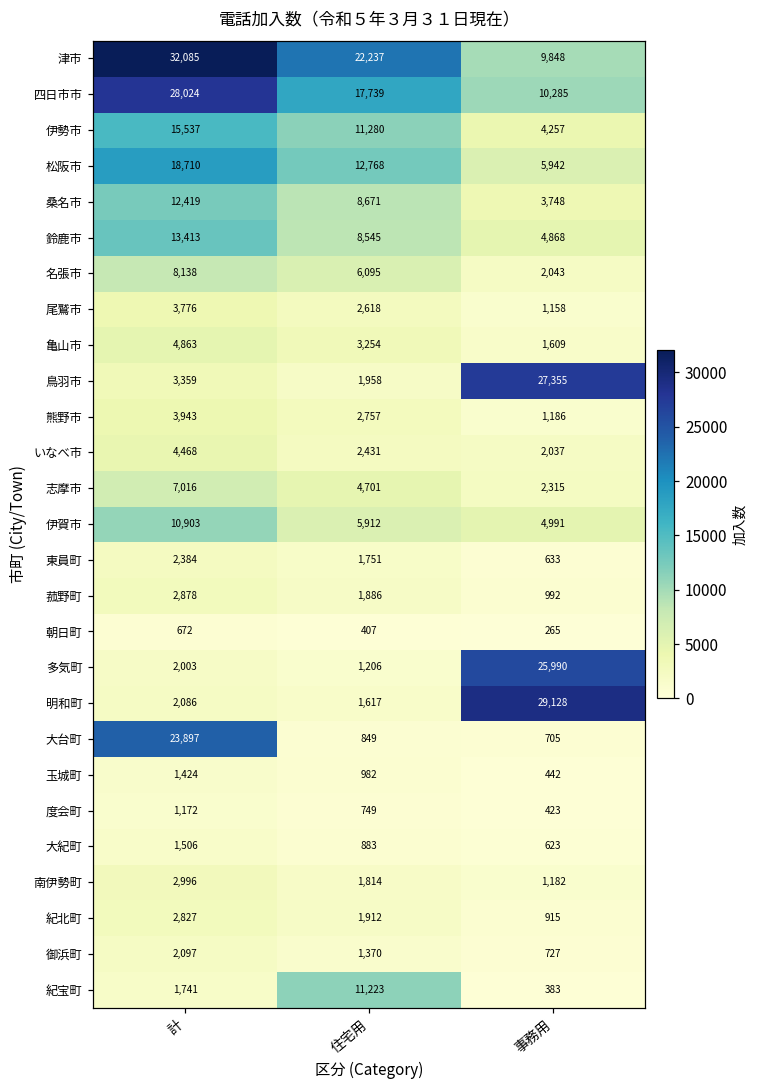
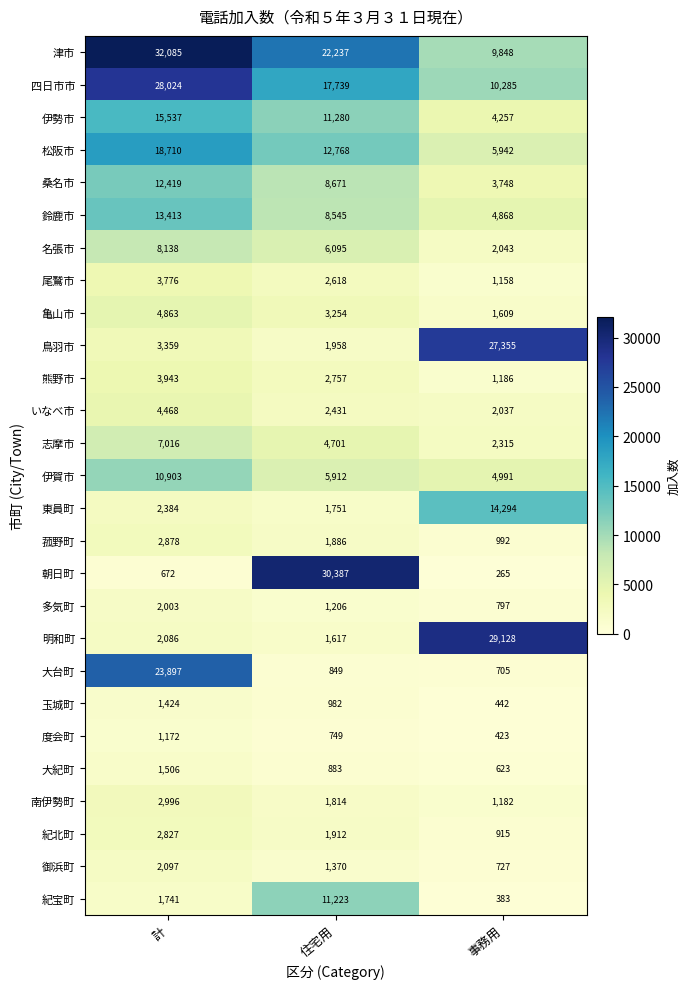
東員町, 事務用: 633 -> 14,294
朝日町, 住宅用: 407 -> 30,387
多気町, 事務用: 25,990 -> 797
